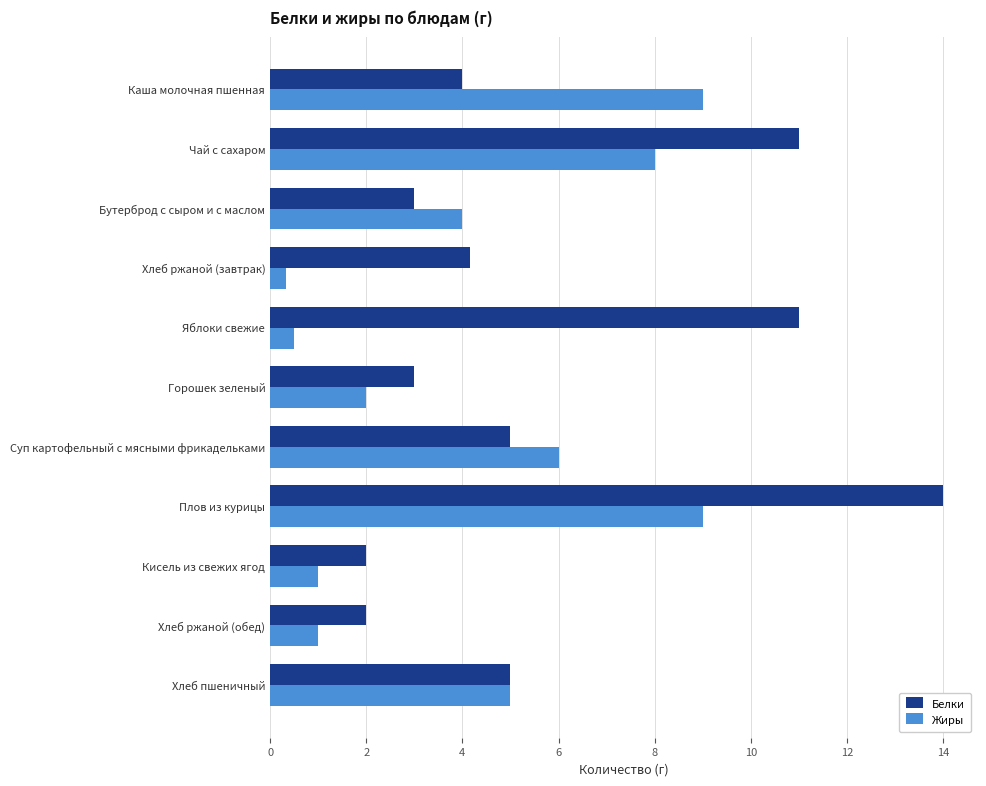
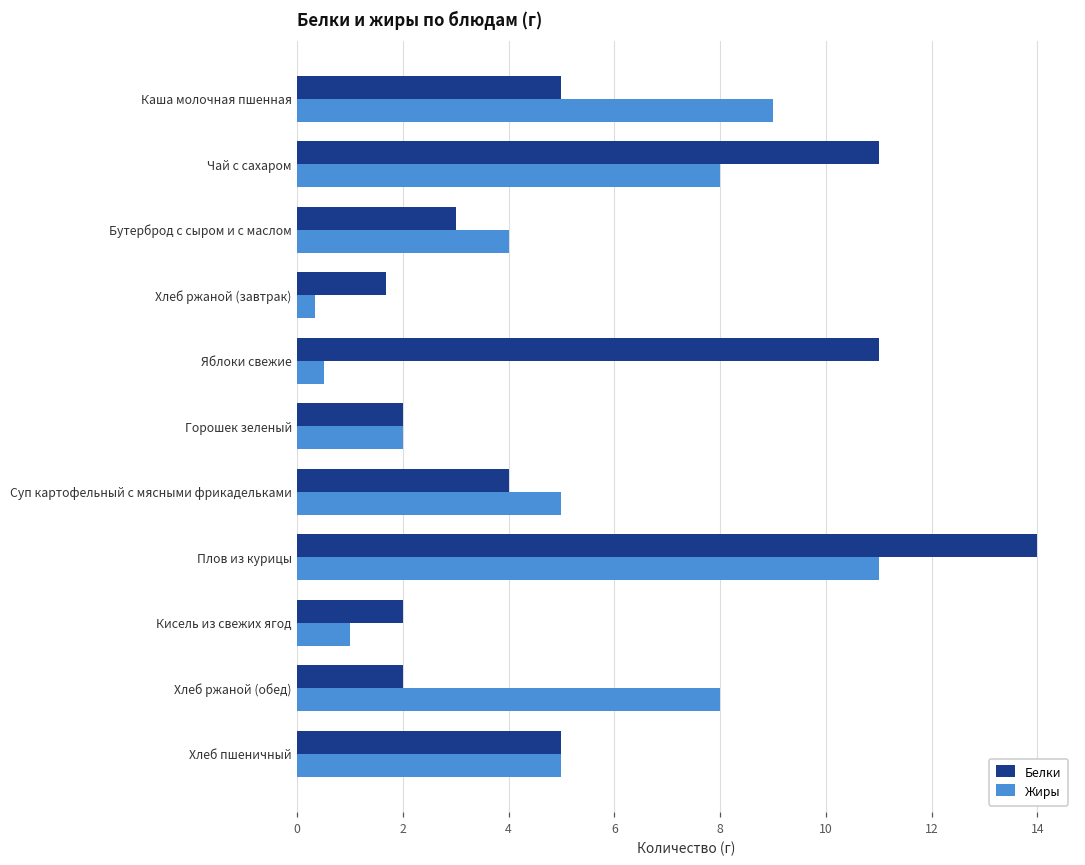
Белки, Каша молочная пшенная: 4 -> 5
Белки, Хлеб ржаной (завтрак): 4.2 -> 1.7
Белки, Горошек зеленый: 3 -> 2
Белки, Суп картофельный с мясными фрикадельками: 5 -> 4
Жиры, Суп картофельный с мясными фрикадельками: 6 -> 5
Жиры, Плов из курицы: 9 -> 11
Жиры, Хлеб ржаной (обед): 1 -> 8
